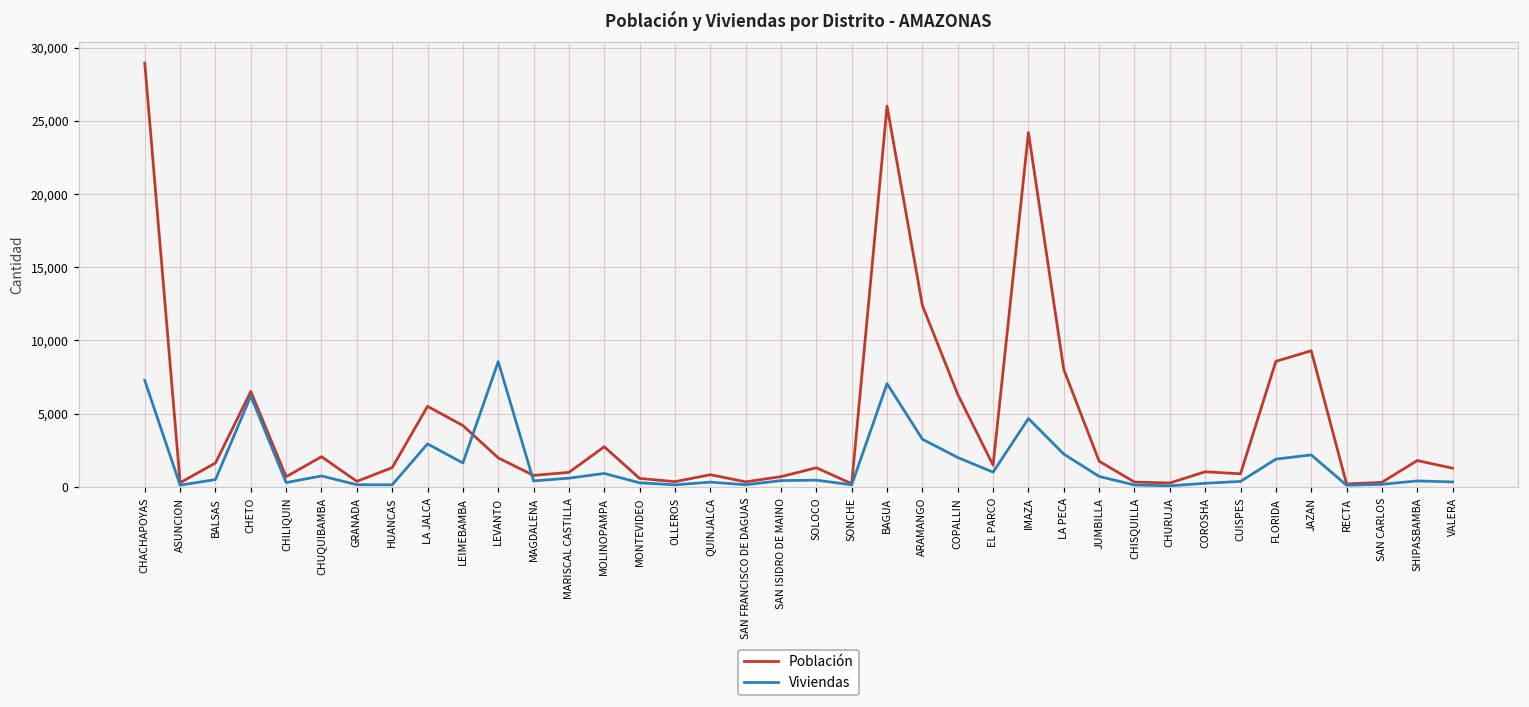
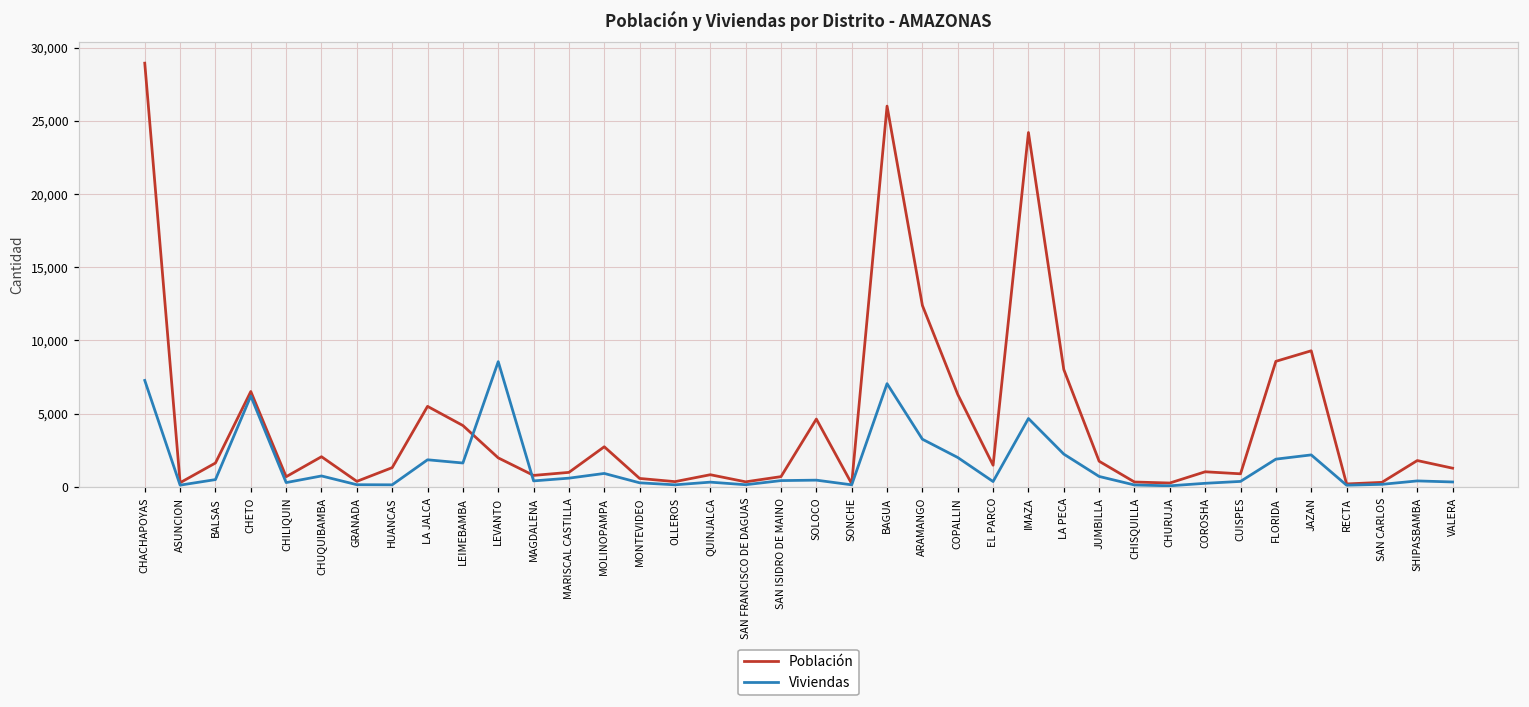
Viviendas, LA JALCA: 2,900 -> 1,900
Población, SOLOCO: 1,300 -> 4,600
Viviendas, EL PARCO: 1,000 -> 400
